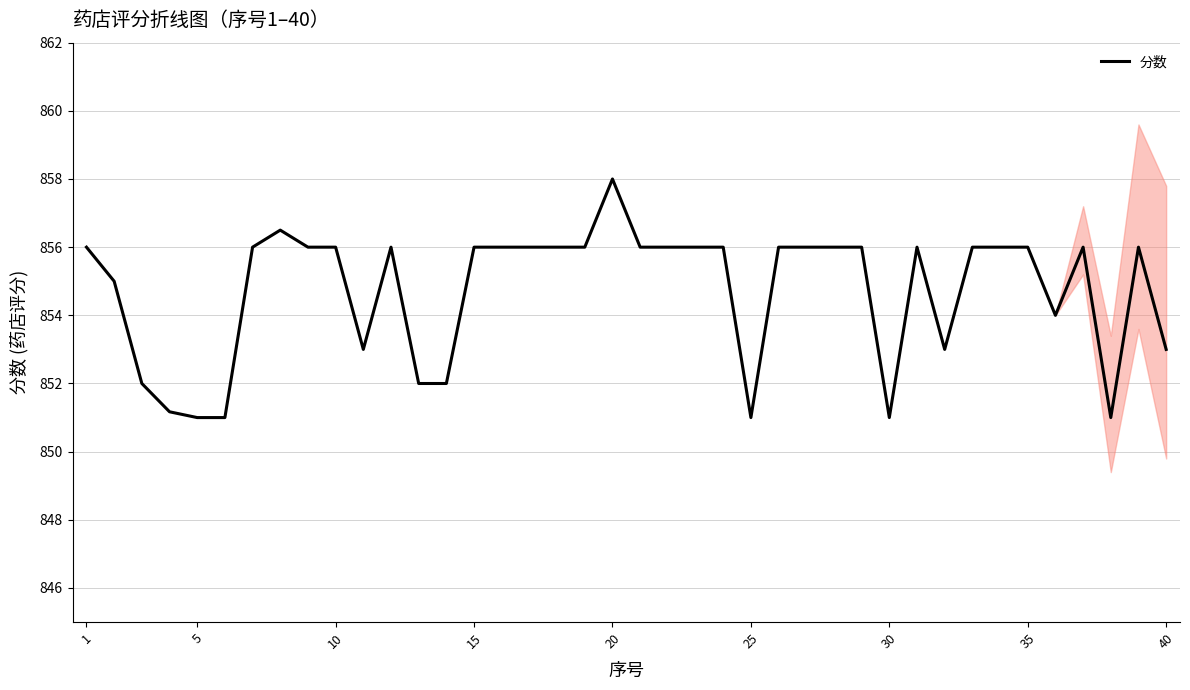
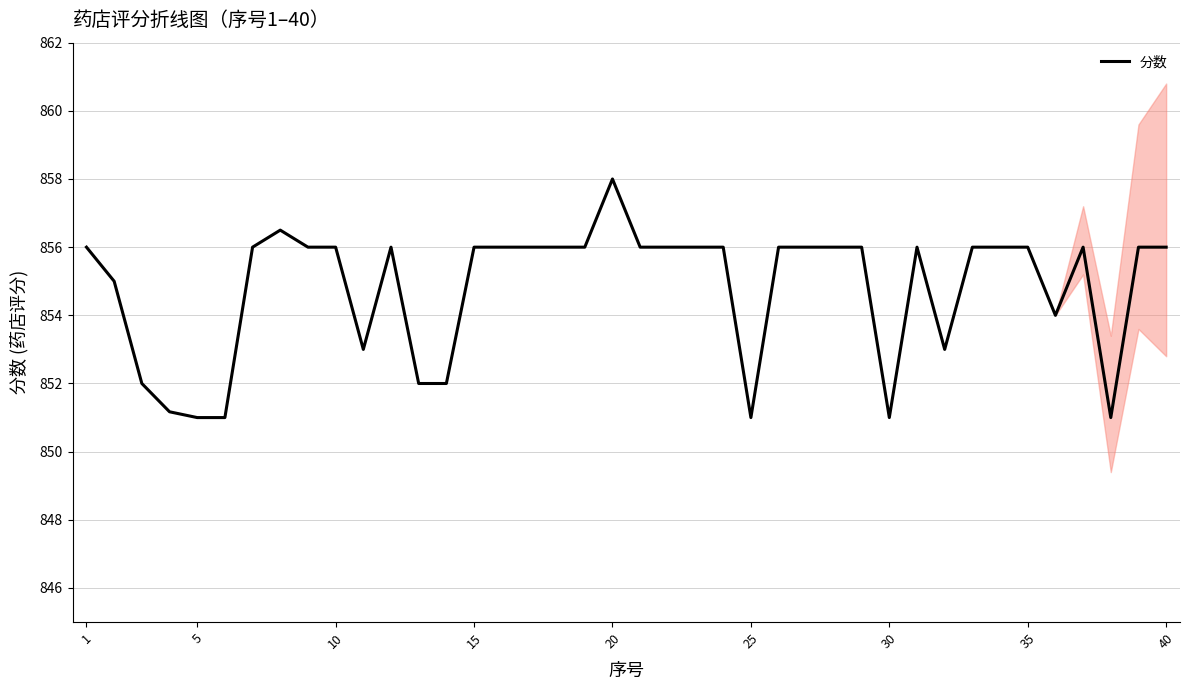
分数, 40: 853 -> 856
